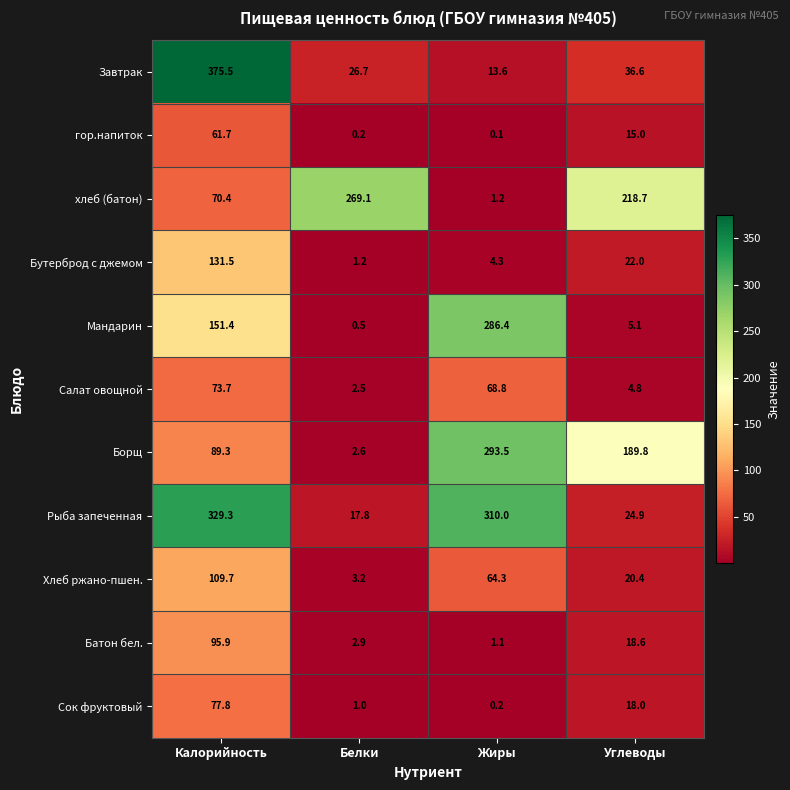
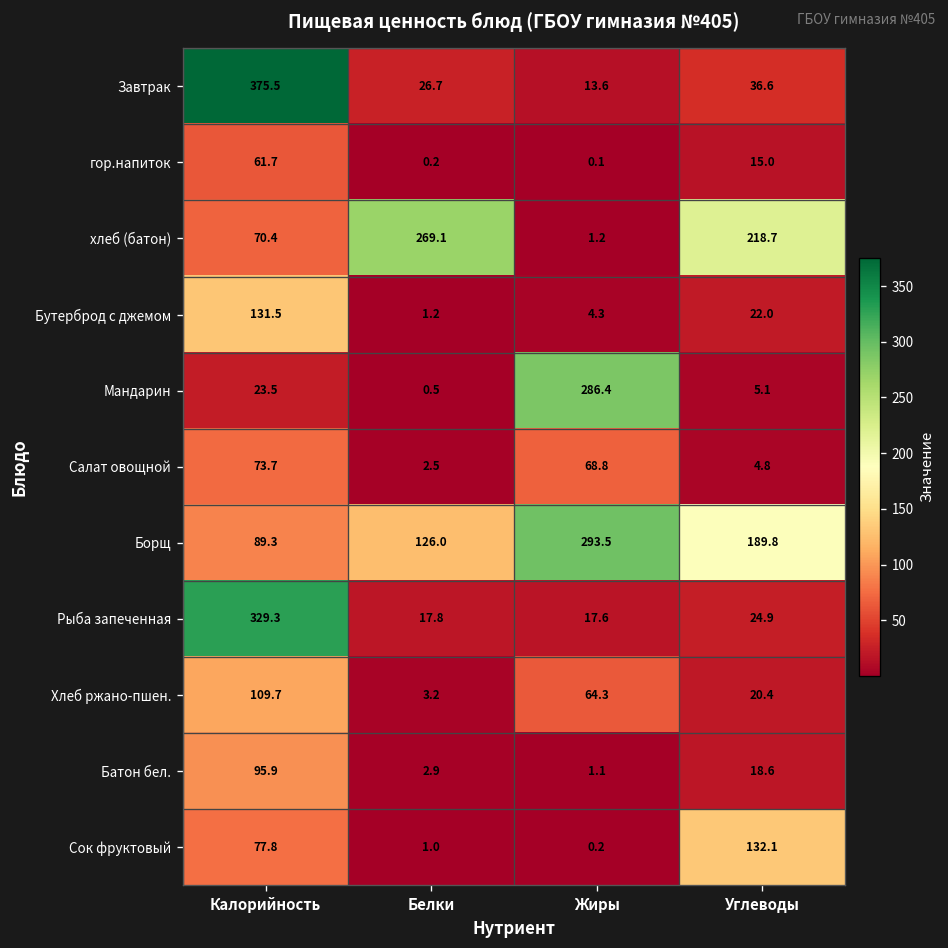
Мандарин, Калорийность: 151.4 -> 23.5
Борщ, Белки: 2.6 -> 126.0
Рыба запеченная, Жиры: 310.0 -> 17.6
Сок фруктовый, Углеводы: 18.0 -> 132.1
